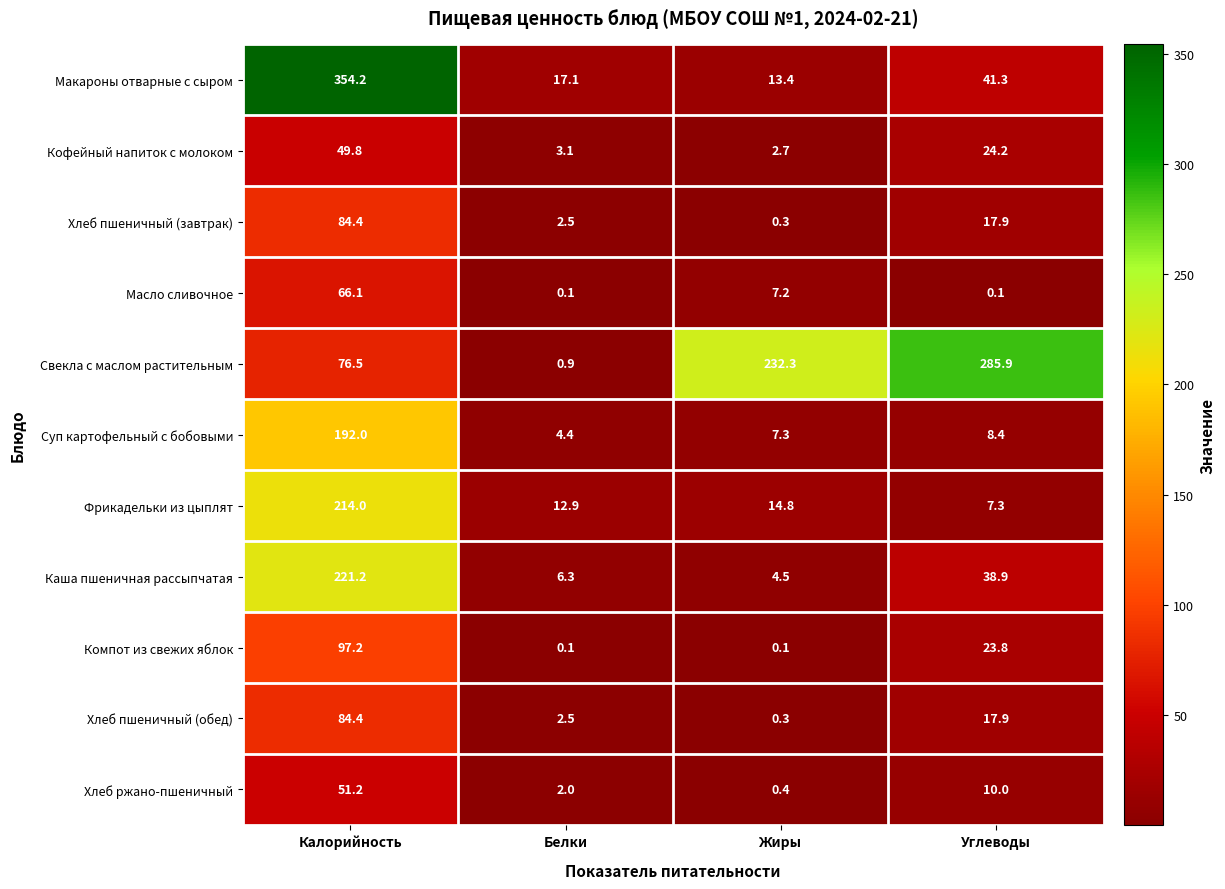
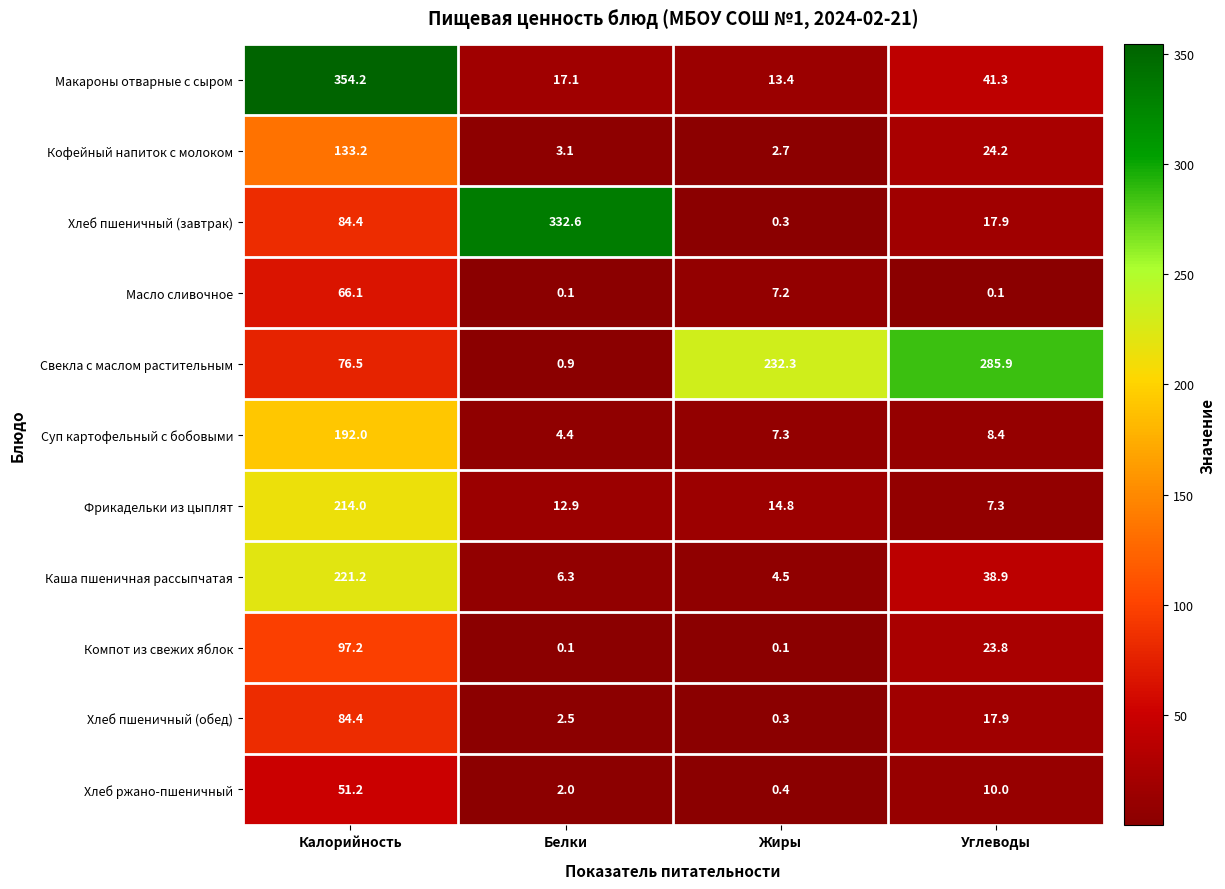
Кофейный напиток с молоком, Калорийность: 49.8 -> 133.2
Хлеб пшеничный (завтрак), Белки: 2.5 -> 332.6
